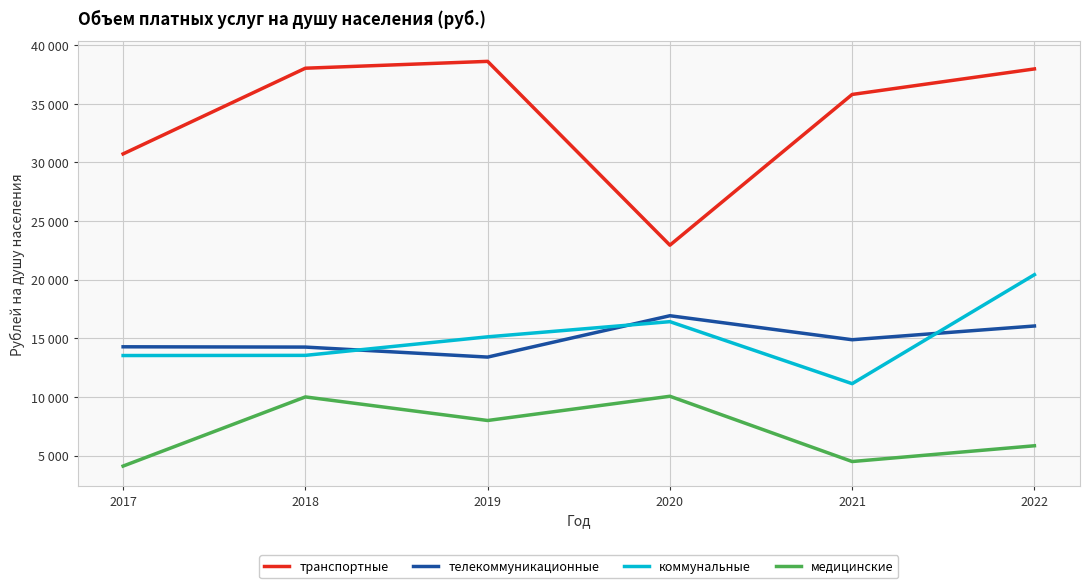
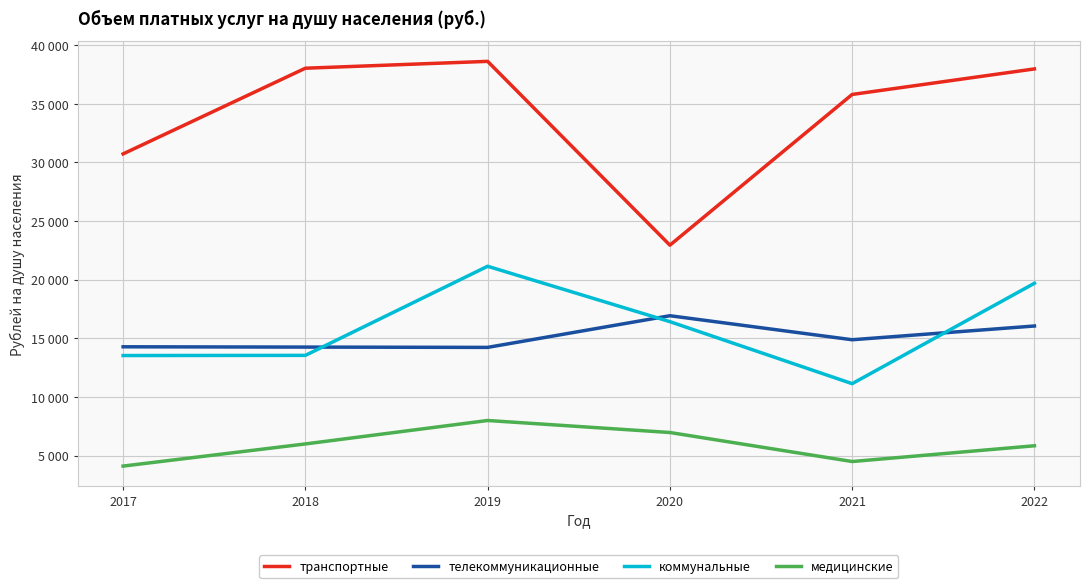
медицинские, 2018: 10000 -> 6000
телекоммуникационные, 2019: 13400 -> 14200
коммунальные, 2019: 15100 -> 21100
медицинские, 2020: 10100 -> 7000
коммунальные, 2022: 20400 -> 19700
